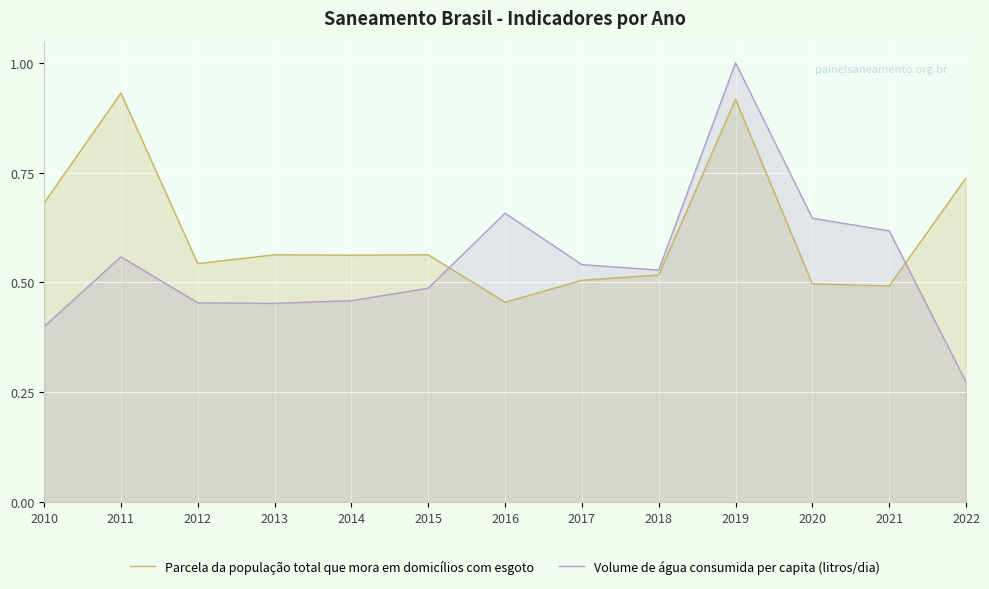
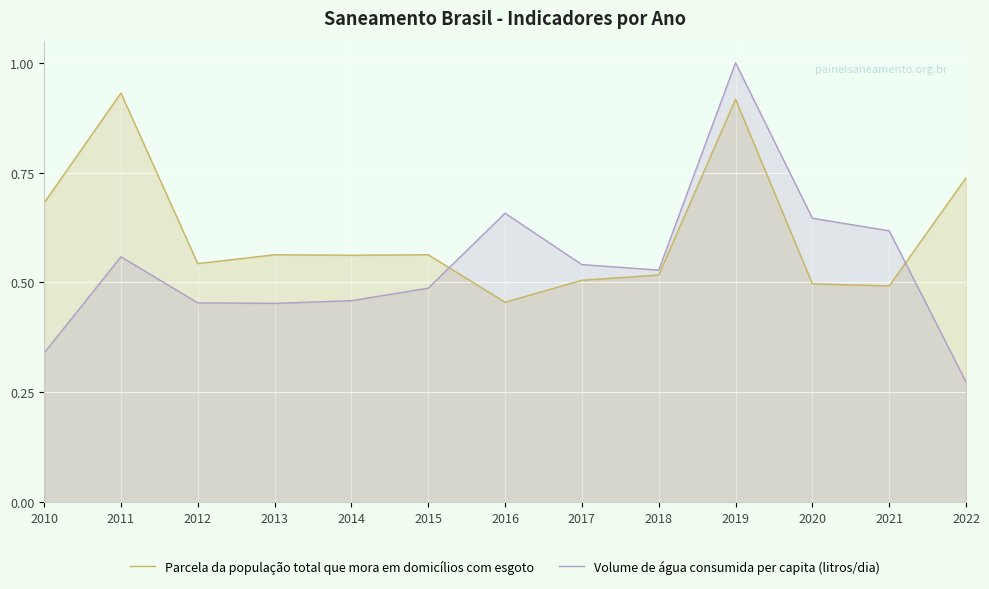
Volume de água consumida per capita (litros/dia), 2010: 0.40 -> 0.34
